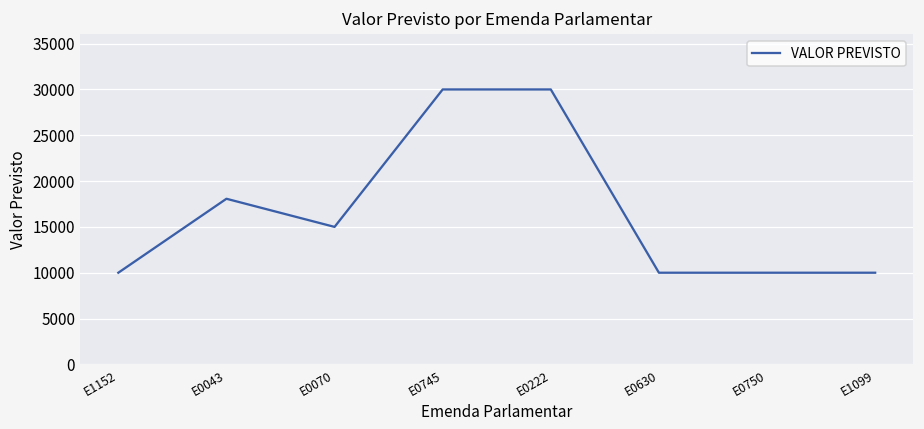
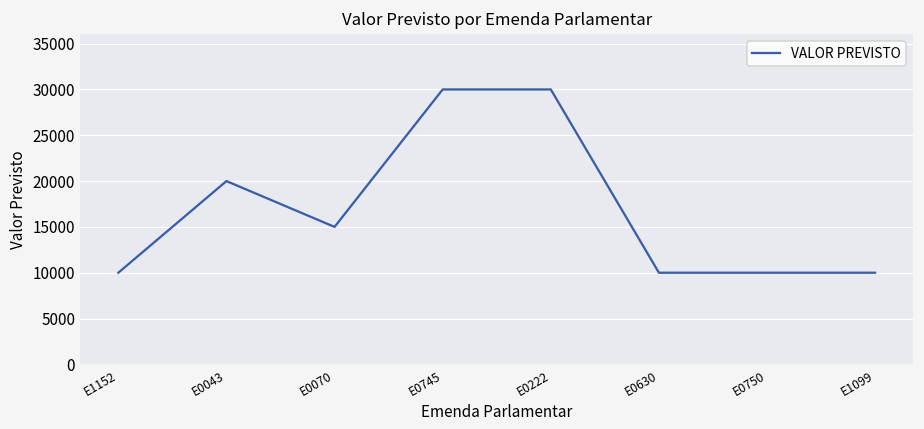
E0043: 18000 -> 20000
